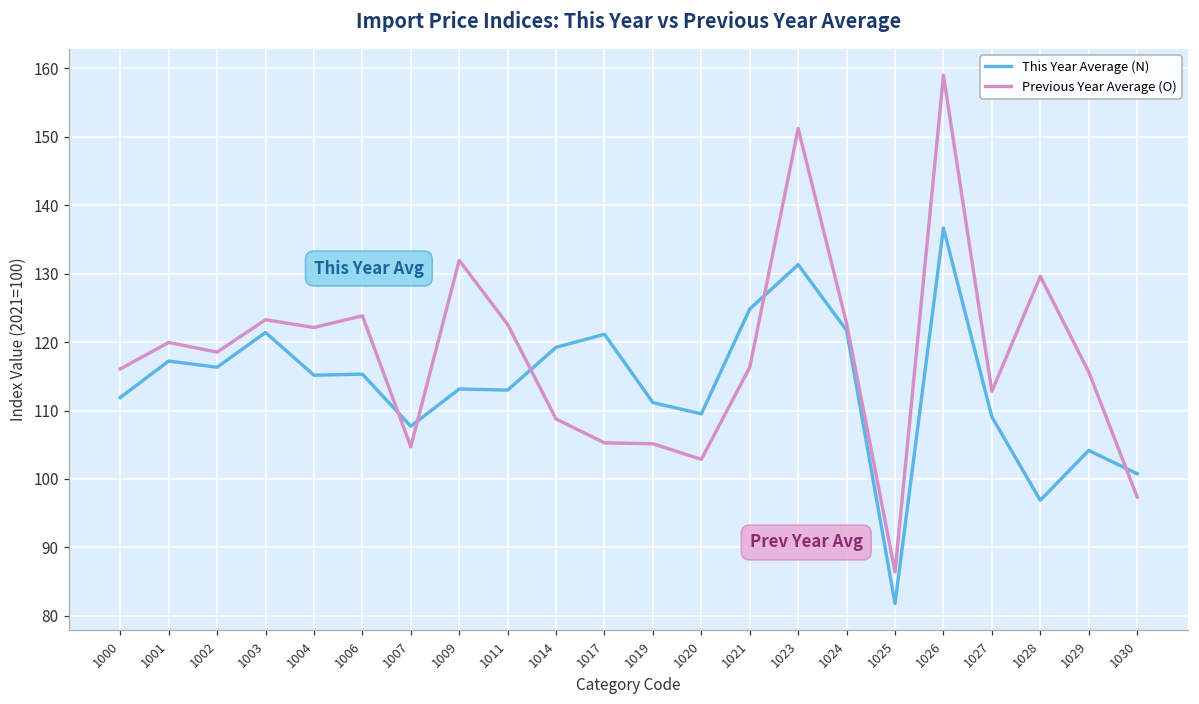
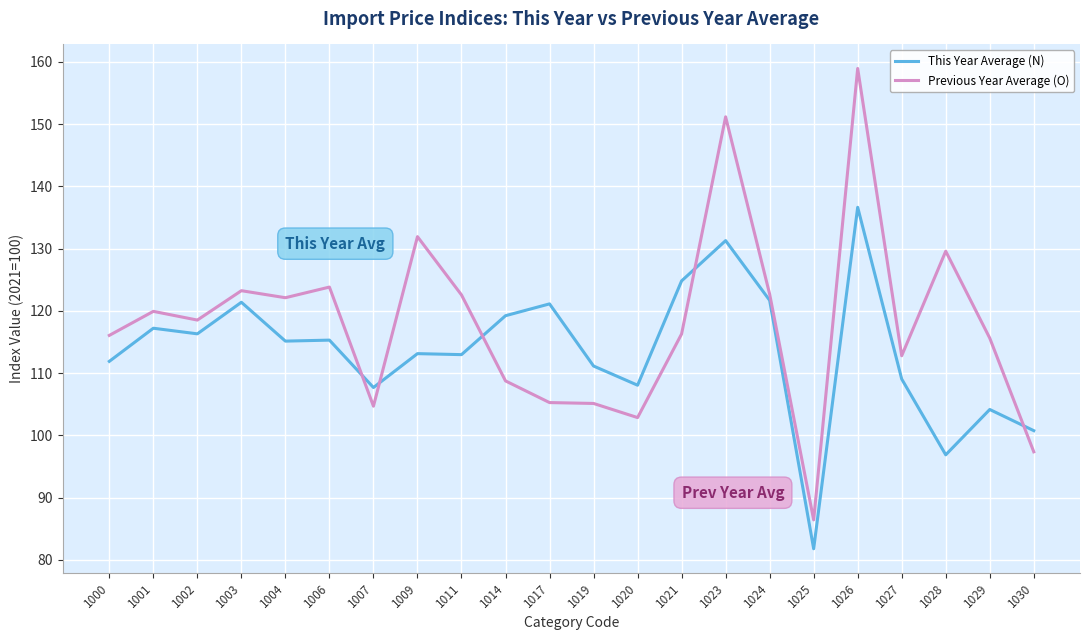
This Year Average (N), 1020: 110 -> 108
